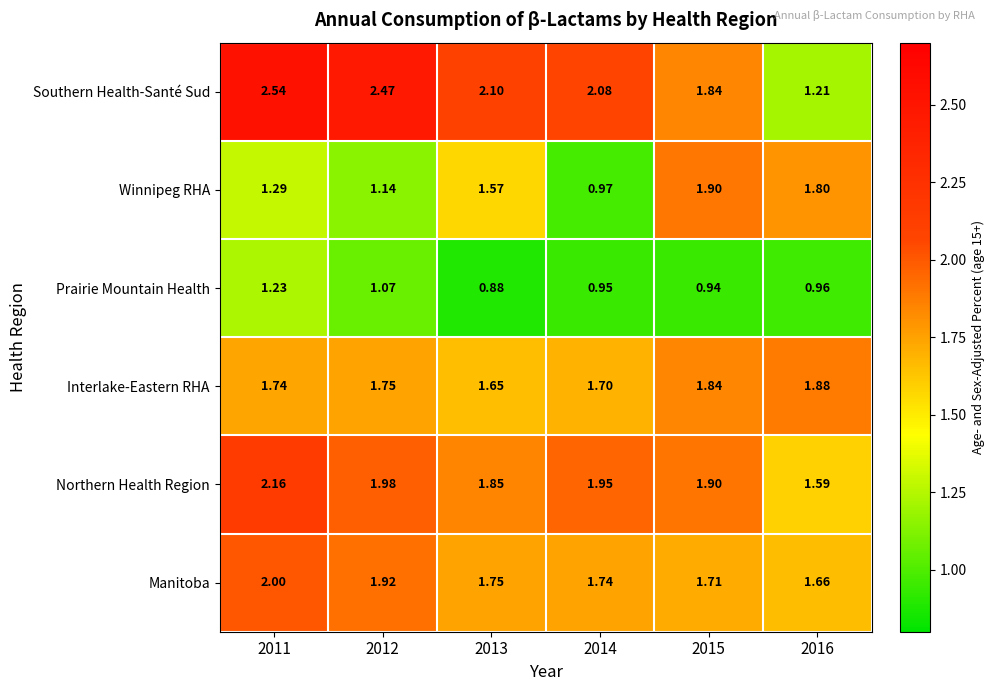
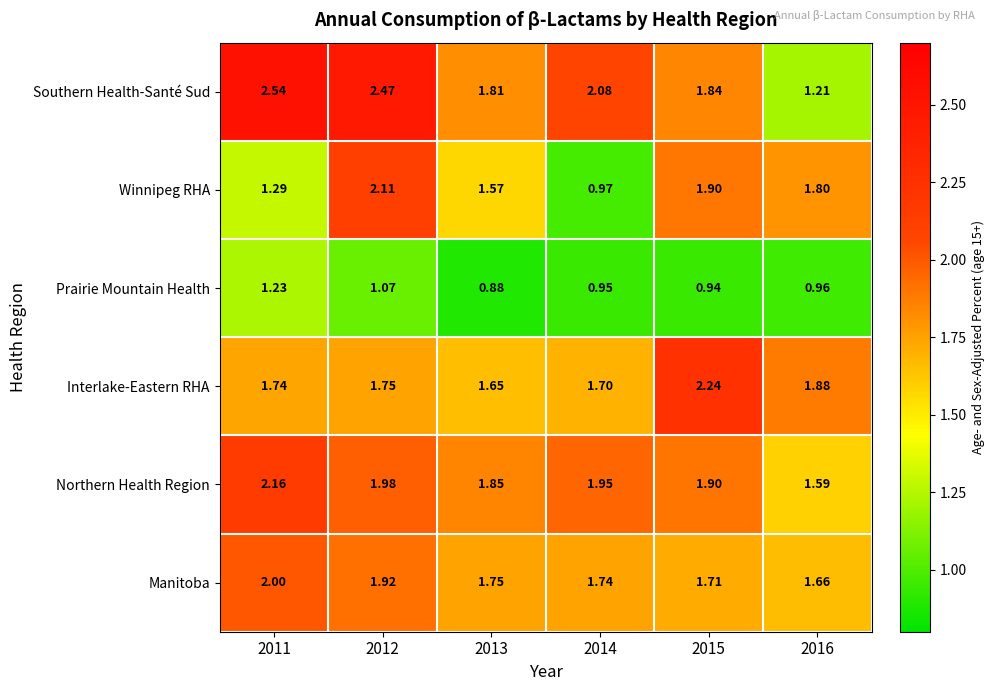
Southern Health-Santé Sud, 2013: 2.10 -> 1.81
Winnipeg RHA, 2012: 1.14 -> 2.11
Interlake-Eastern RHA, 2015: 1.84 -> 2.24
